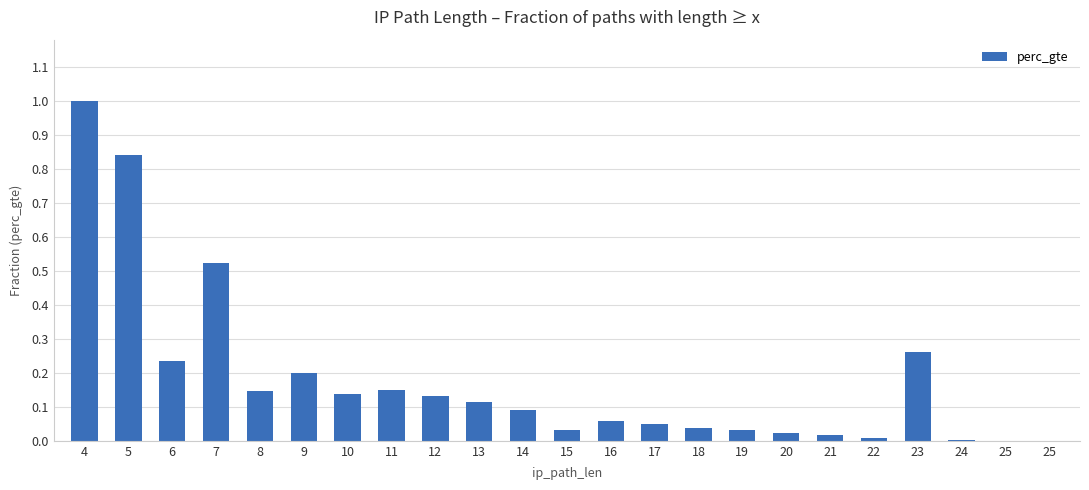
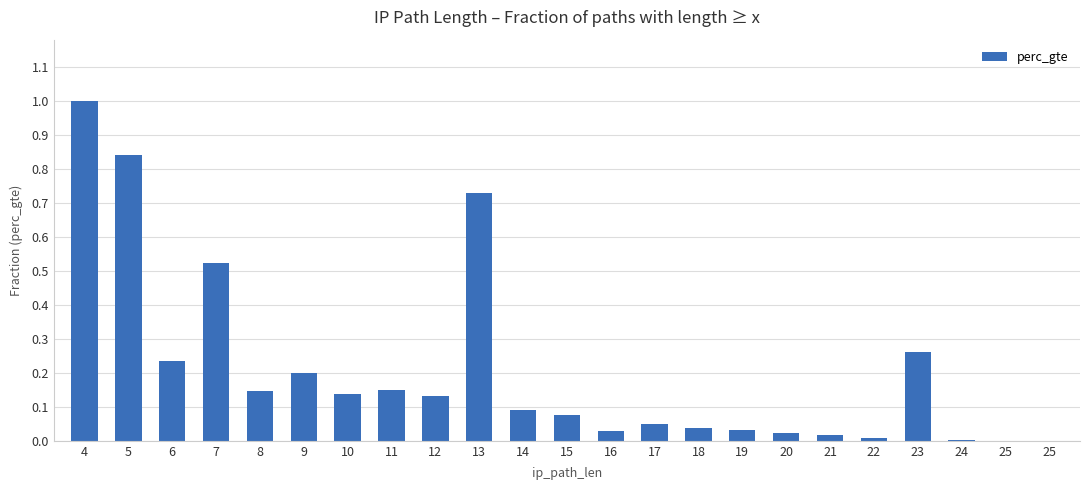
13: 0.11 -> 0.73
15: 0.03 -> 0.08
16: 0.06 -> 0.03
